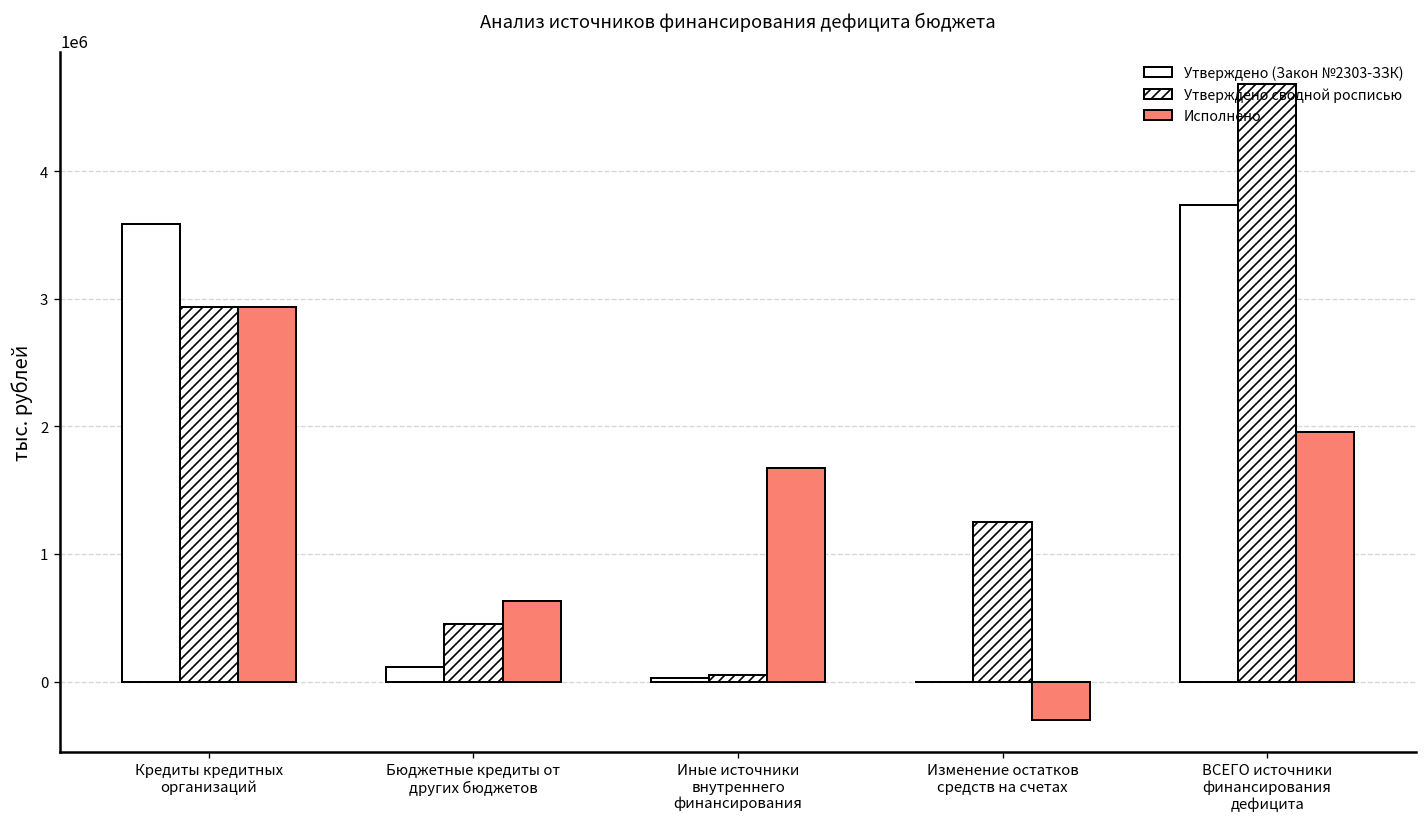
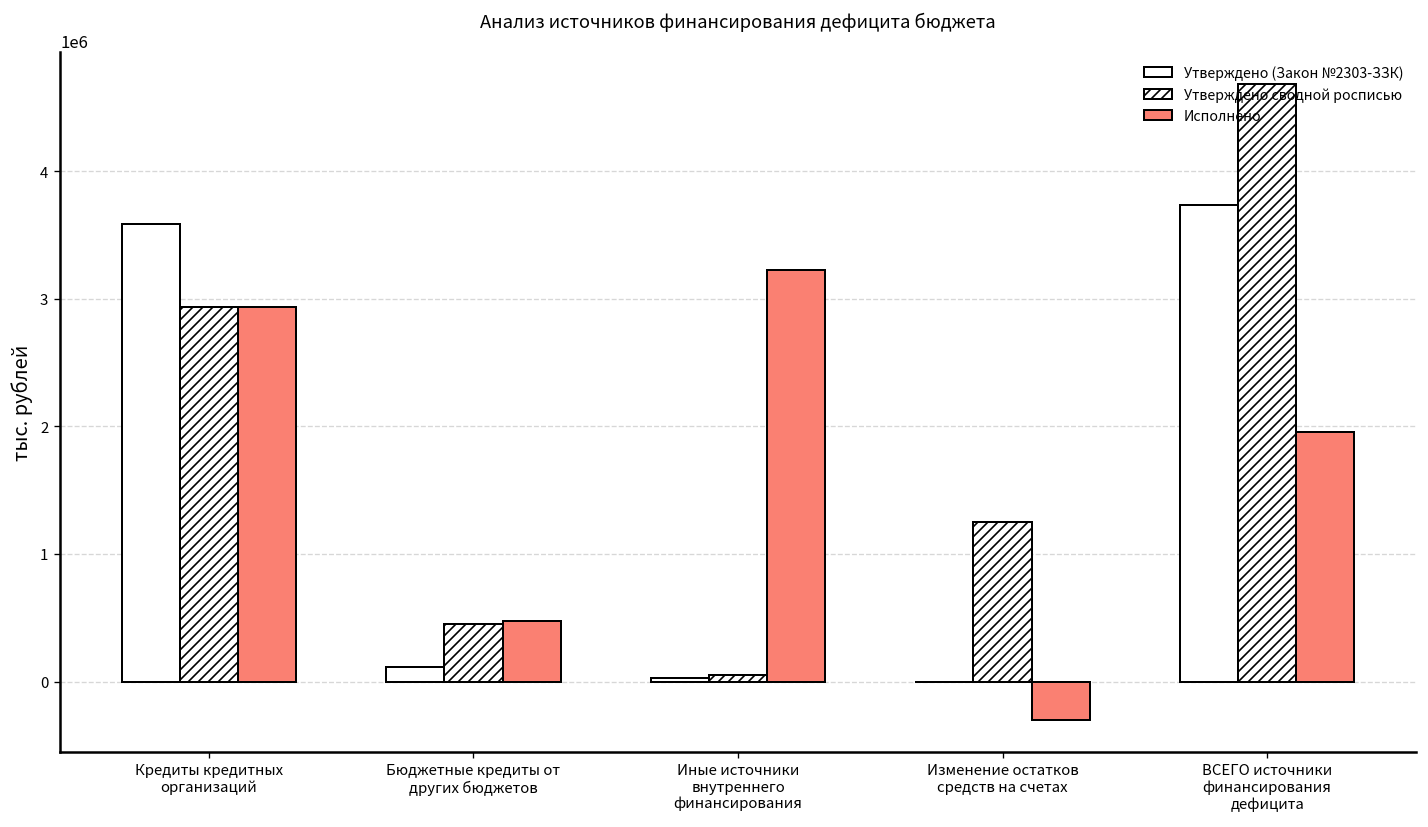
Исполнено, Бюджетные кредиты от других бюджетов: 630000 -> 480000
Исполнено, Иные источники внутреннего финансирования: 1670000 -> 3230000
